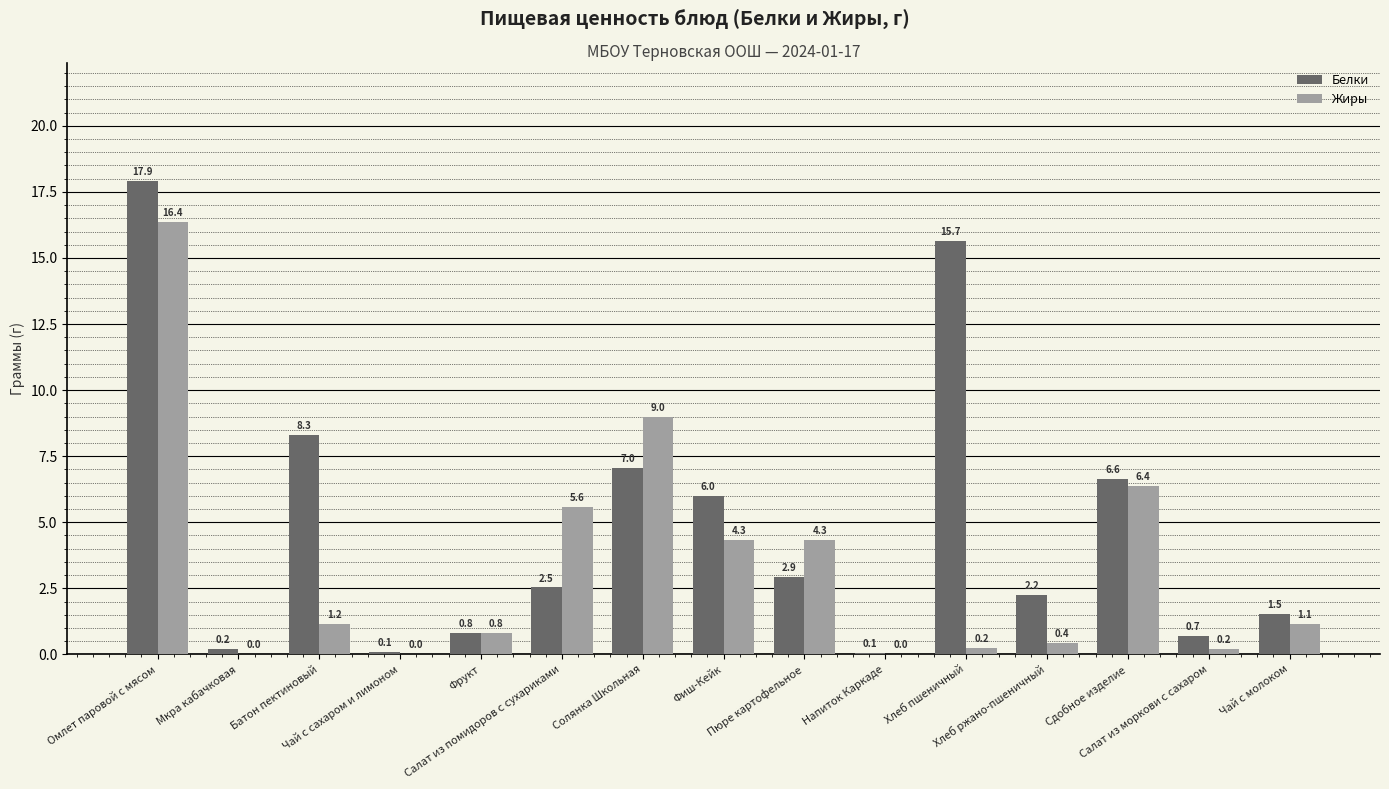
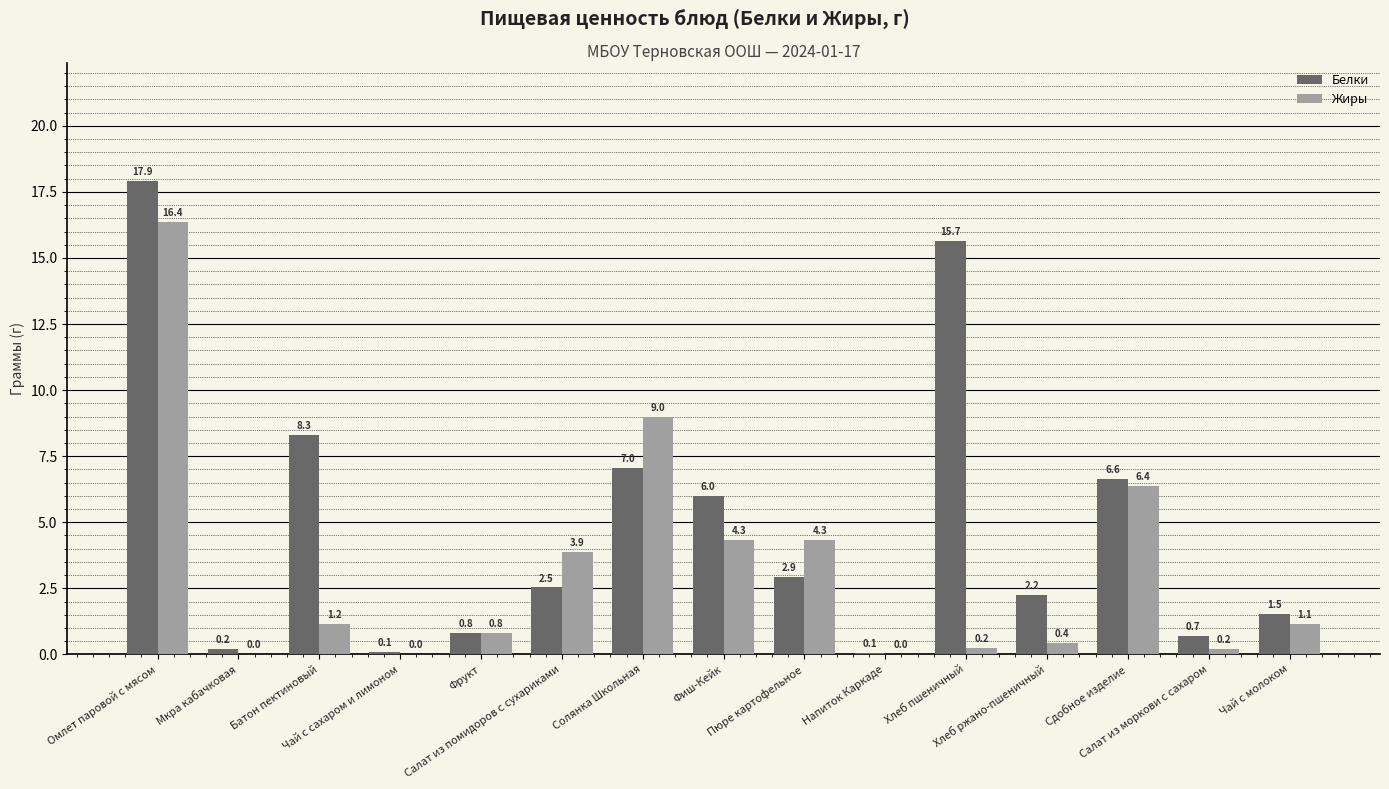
Жиры, Салат из помидоров с сухариками: 5.6 -> 3.9
